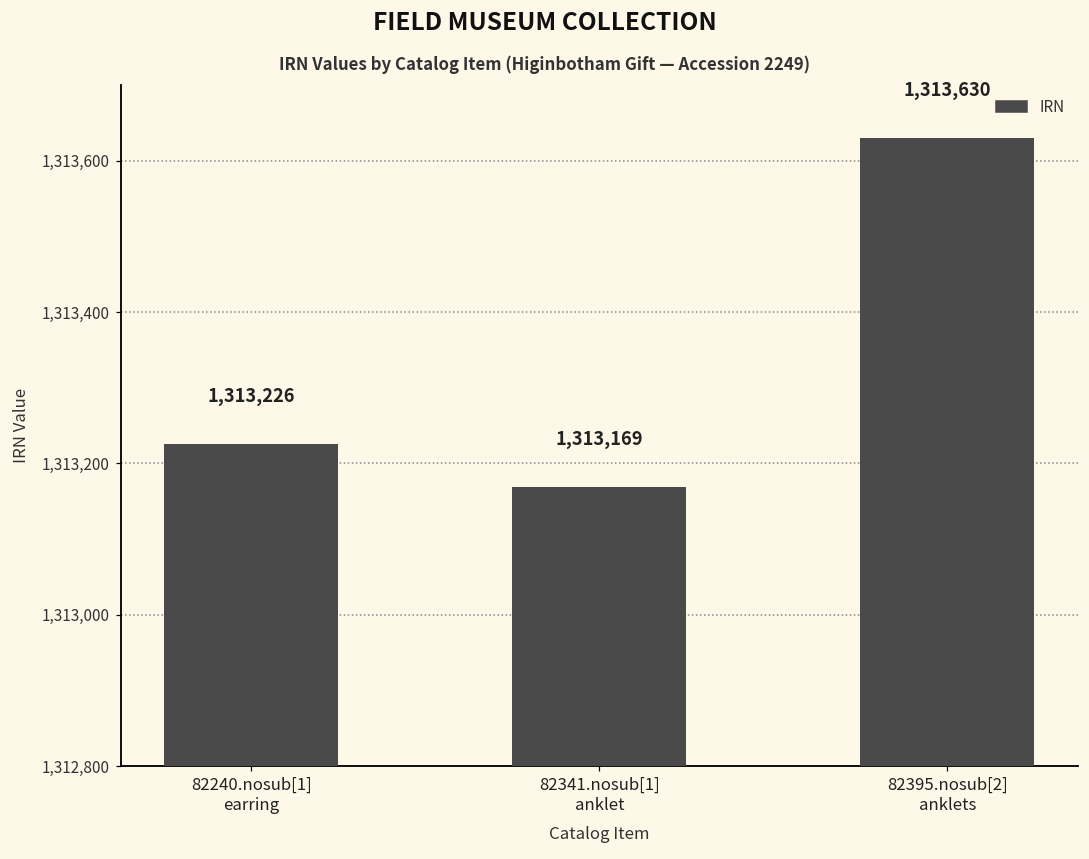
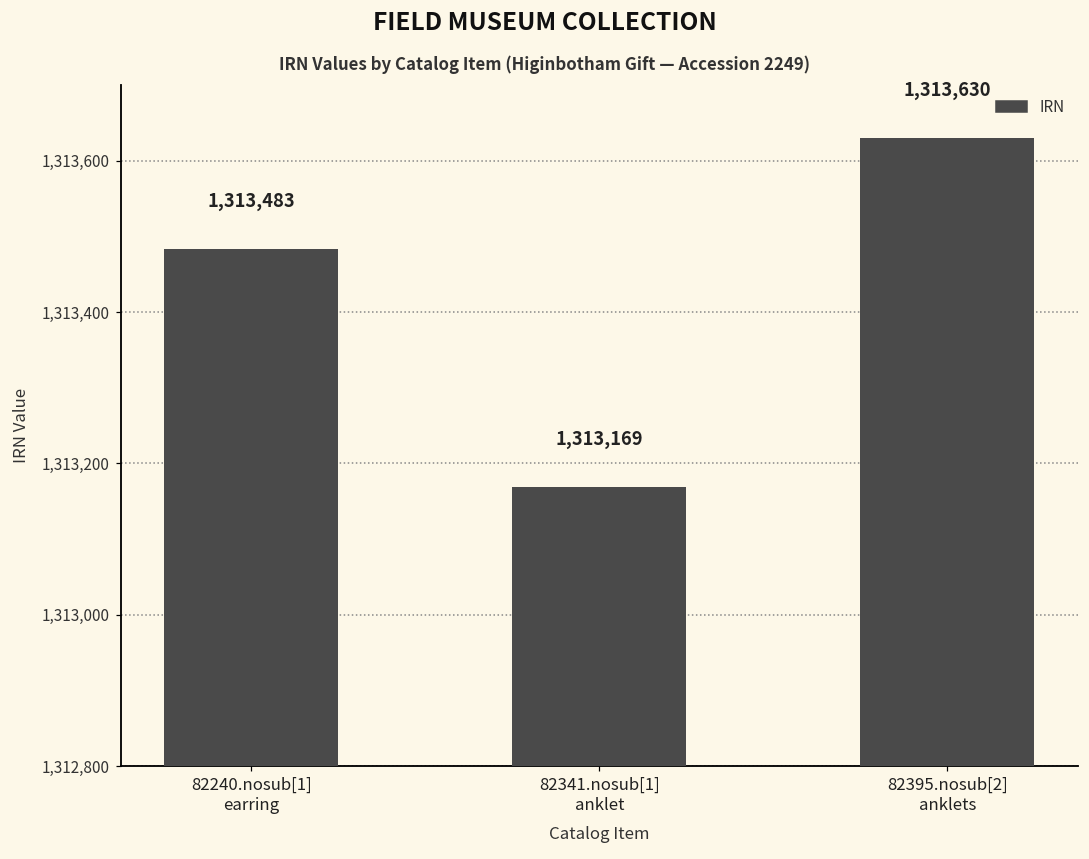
82240.nosub[1] earring: 1,313,226 -> 1,313,483
